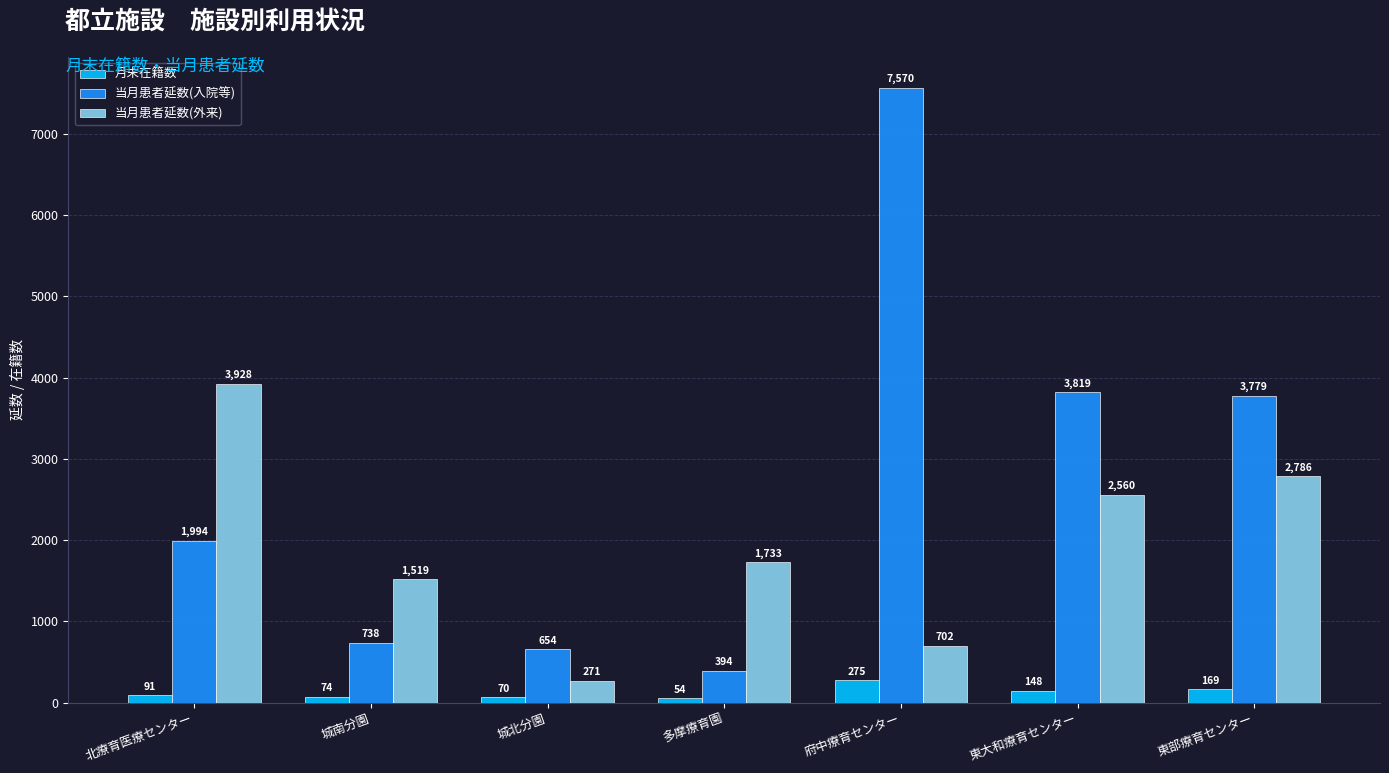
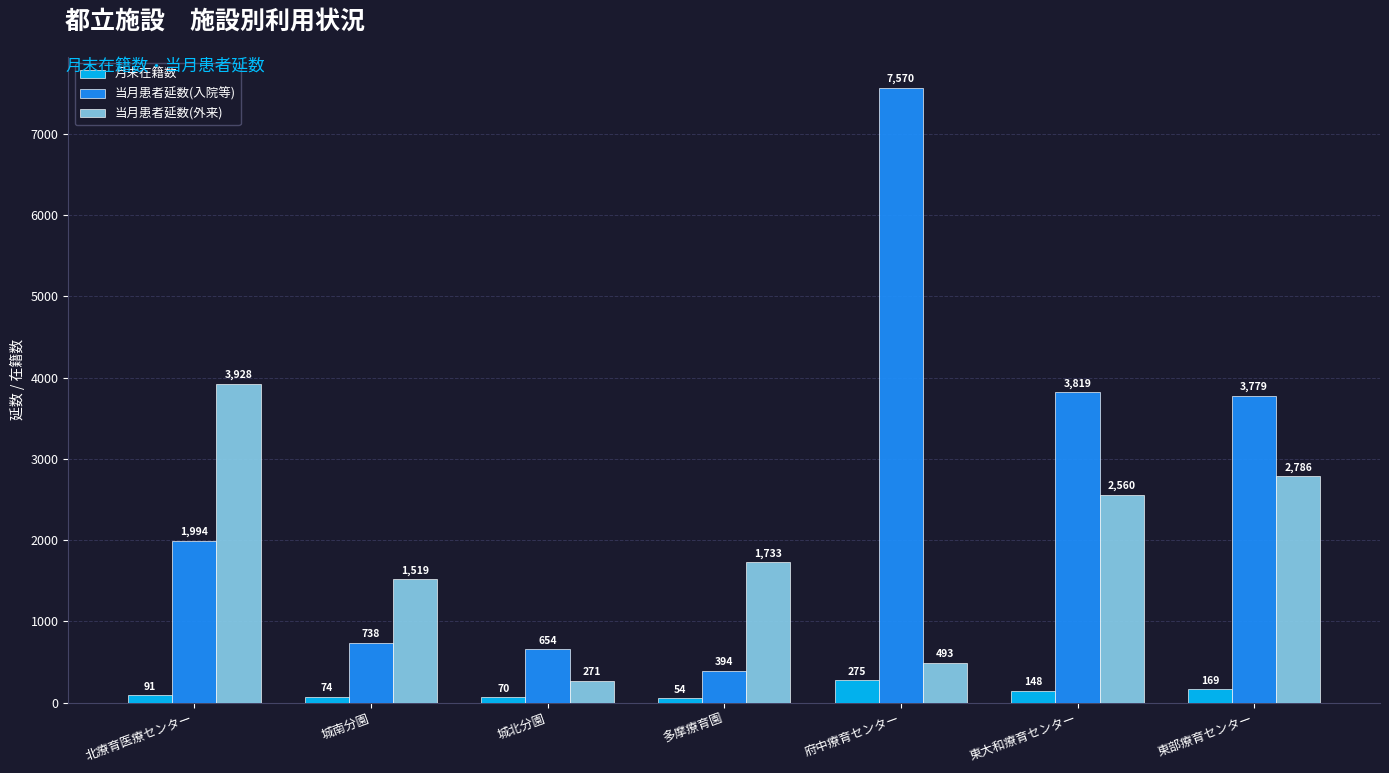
当月患者延数(外来), 府中療育センター: 702 -> 493
